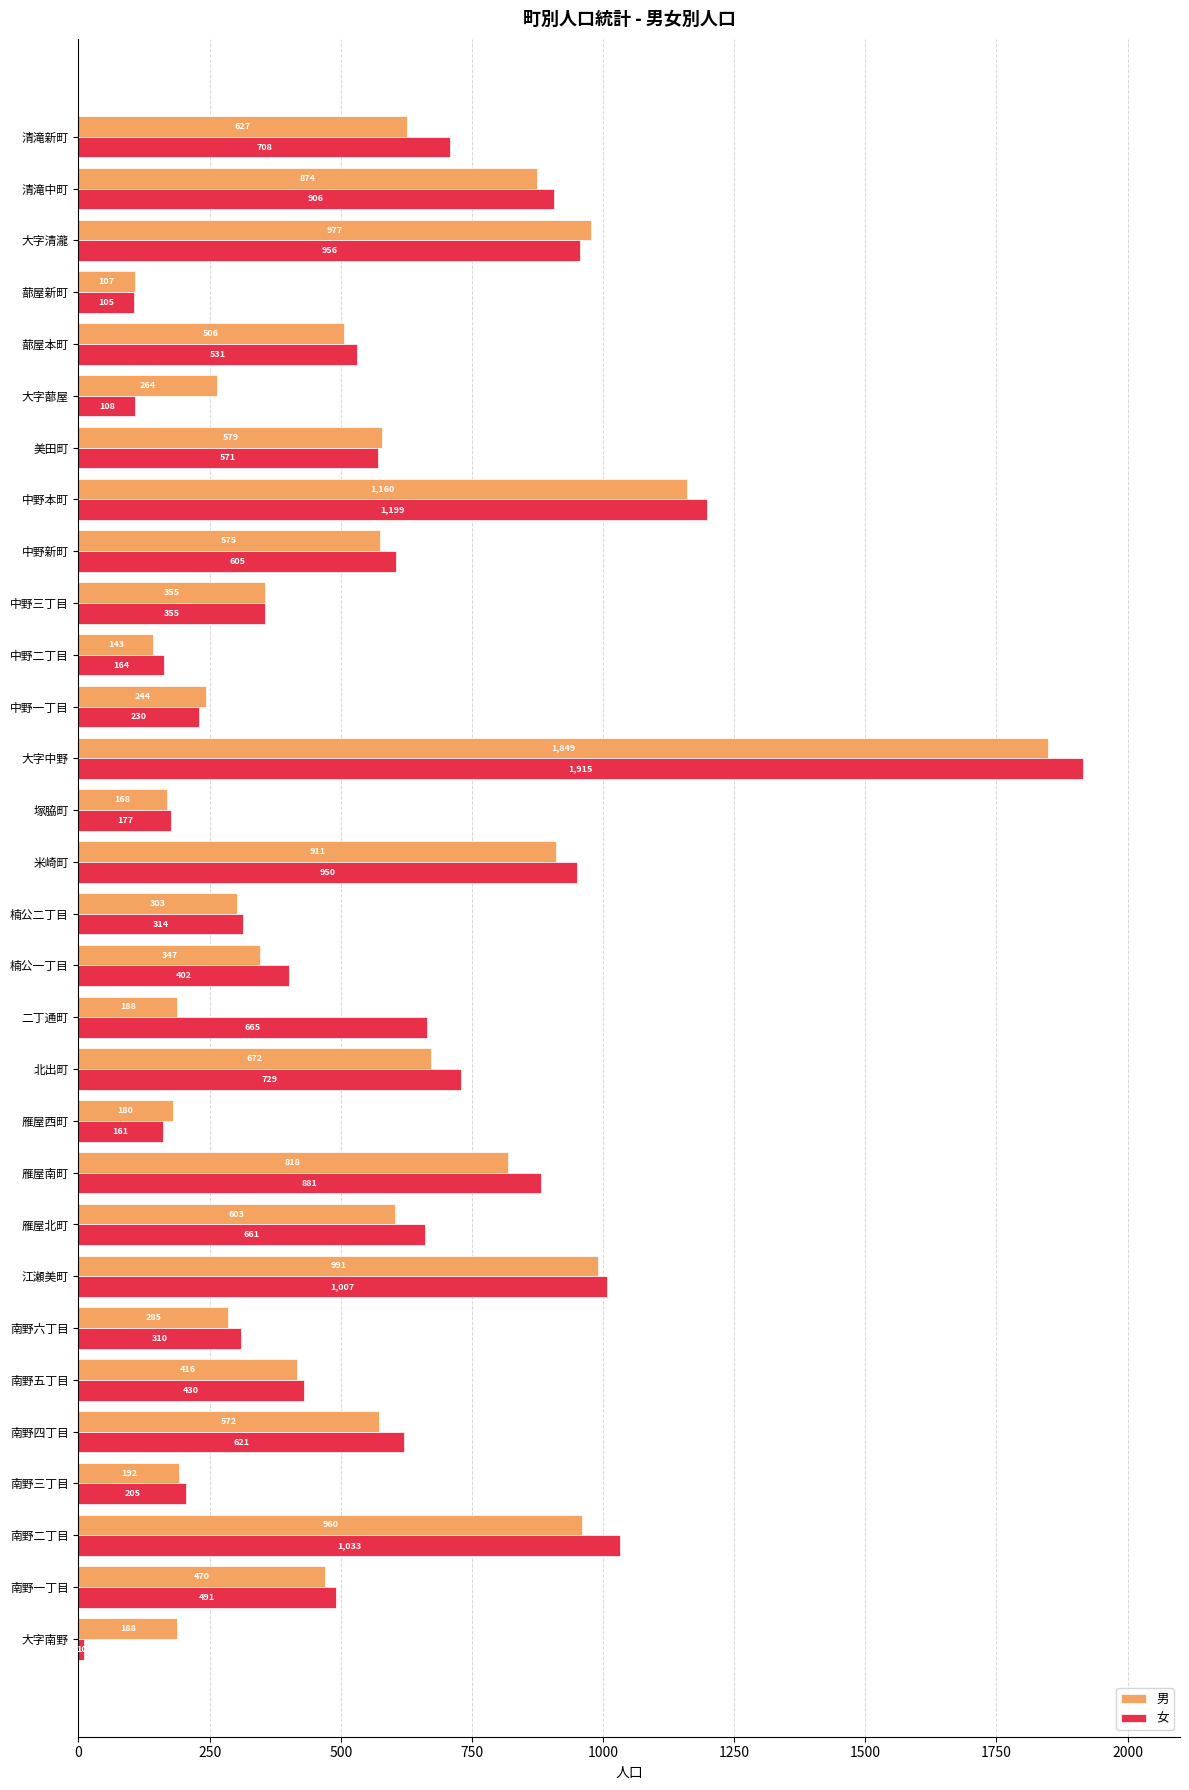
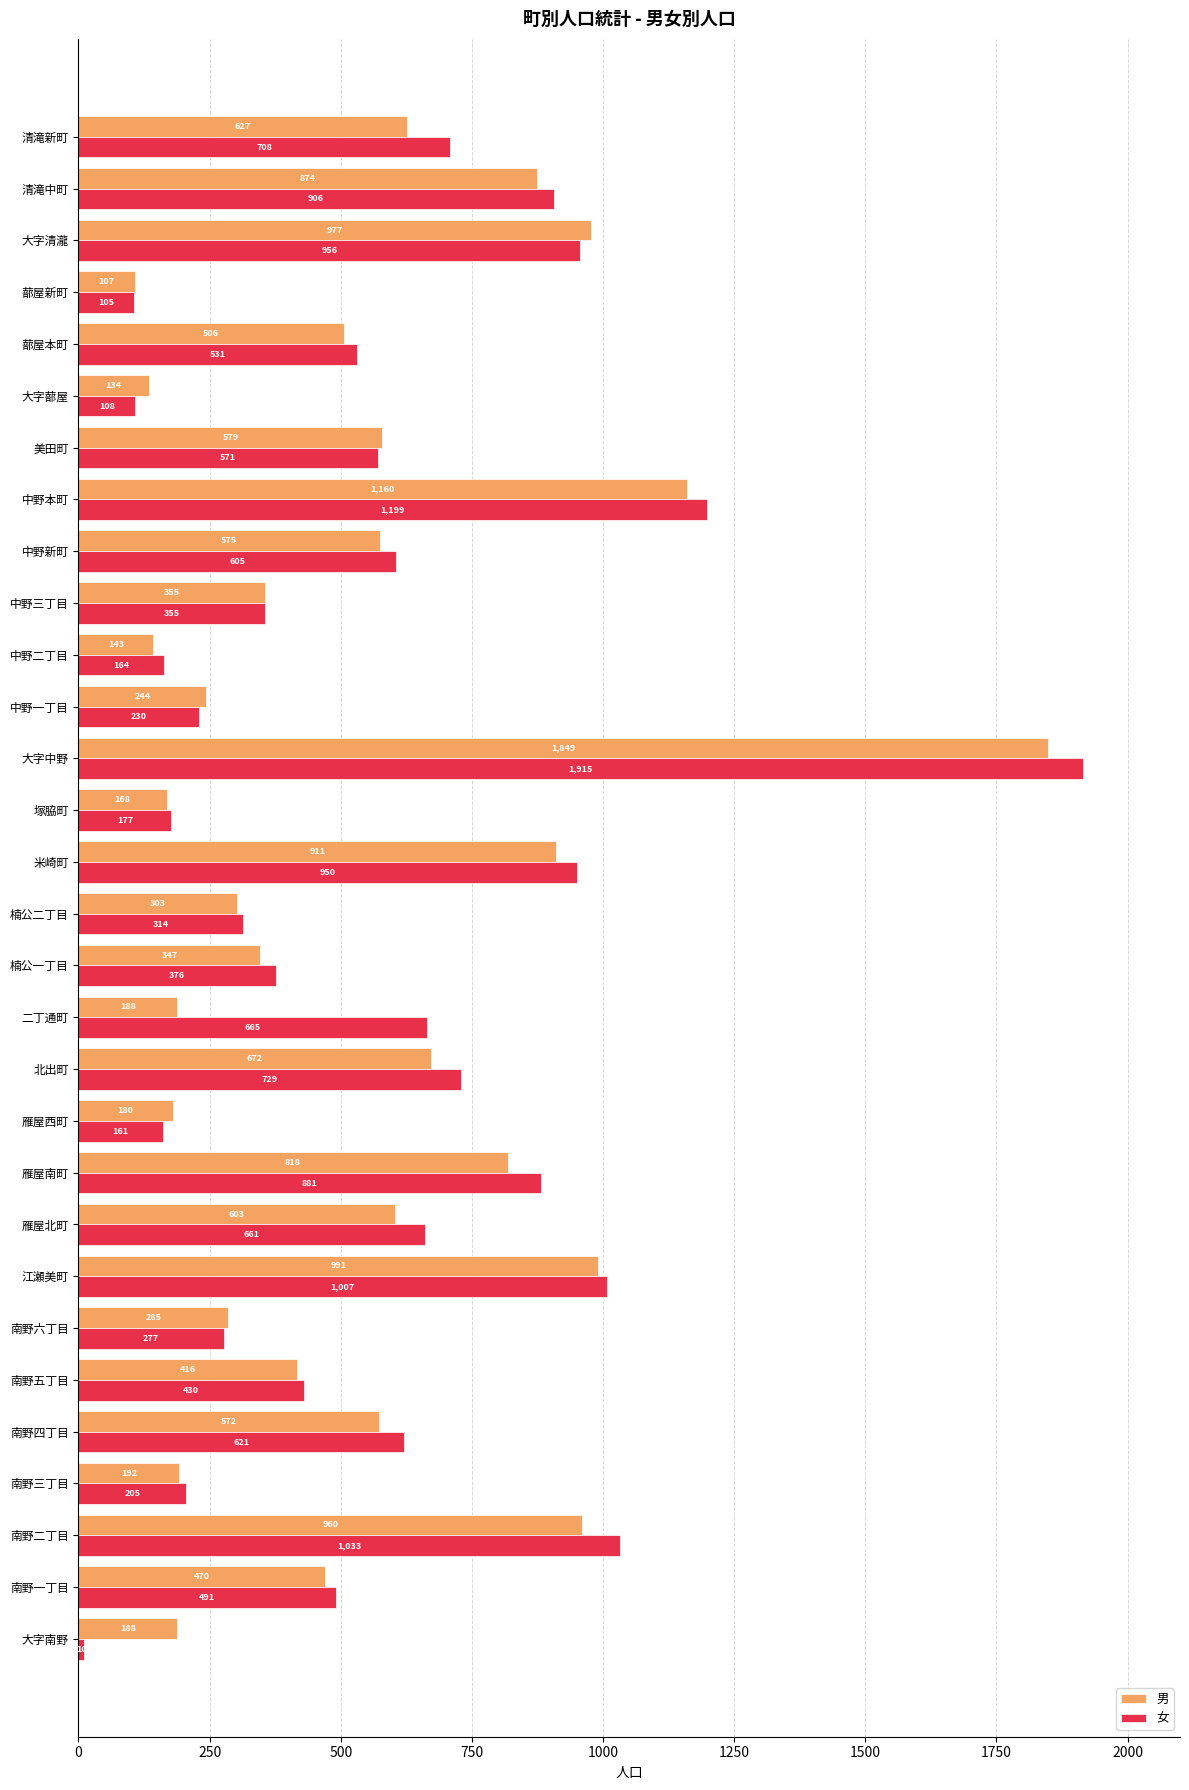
男, 大字蔀屋: 264 -> 134
女, 楠公一丁目: 402 -> 376
女, 南野六丁目: 310 -> 277
